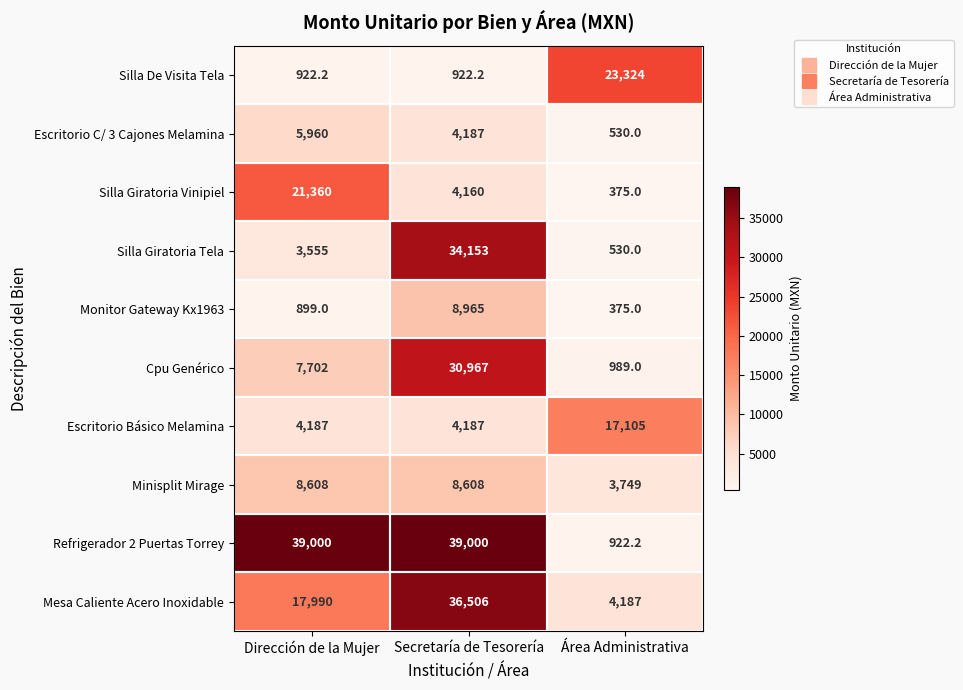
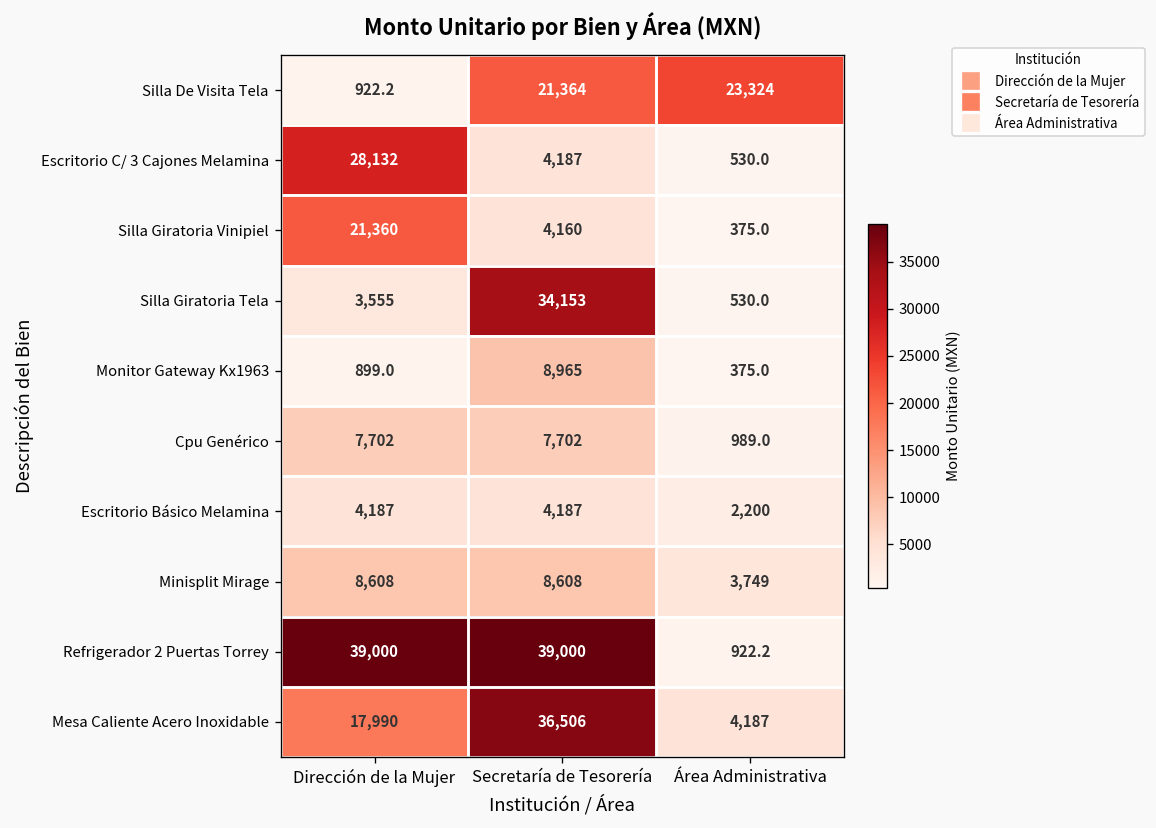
Silla De Visita Tela, Secretaría de Tesorería: 922.2 -> 21,364
Escritorio C/ 3 Cajones Melamina, Dirección de la Mujer: 5,960 -> 28,132
Cpu Genérico, Secretaría de Tesorería: 30,967 -> 7,702
Escritorio Básico Melamina, Área Administrativa: 17,105 -> 2,200
